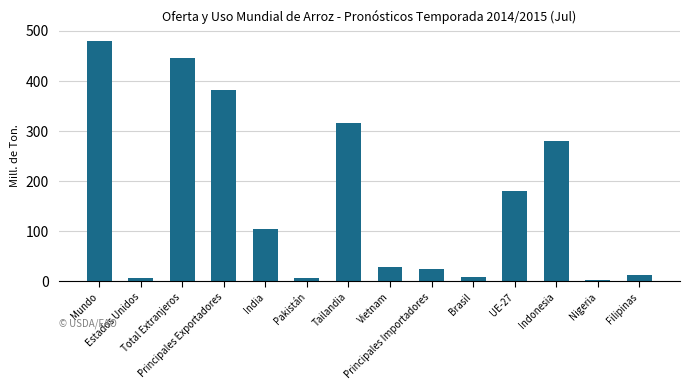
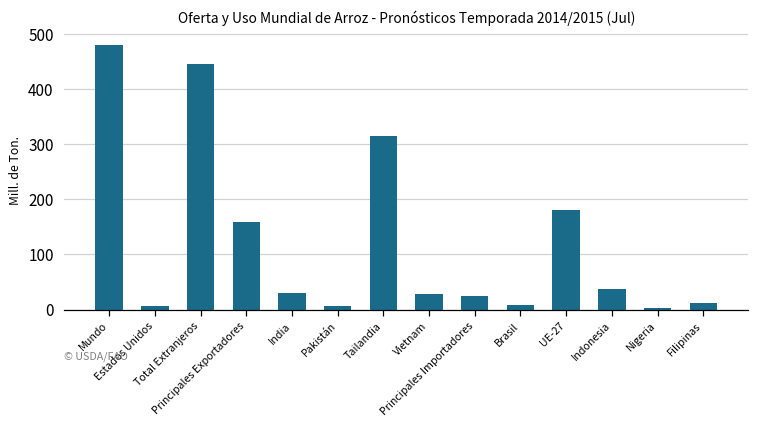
Principales Exportadores: 380 -> 160
India: 100 -> 30
Indonesia: 280 -> 40
